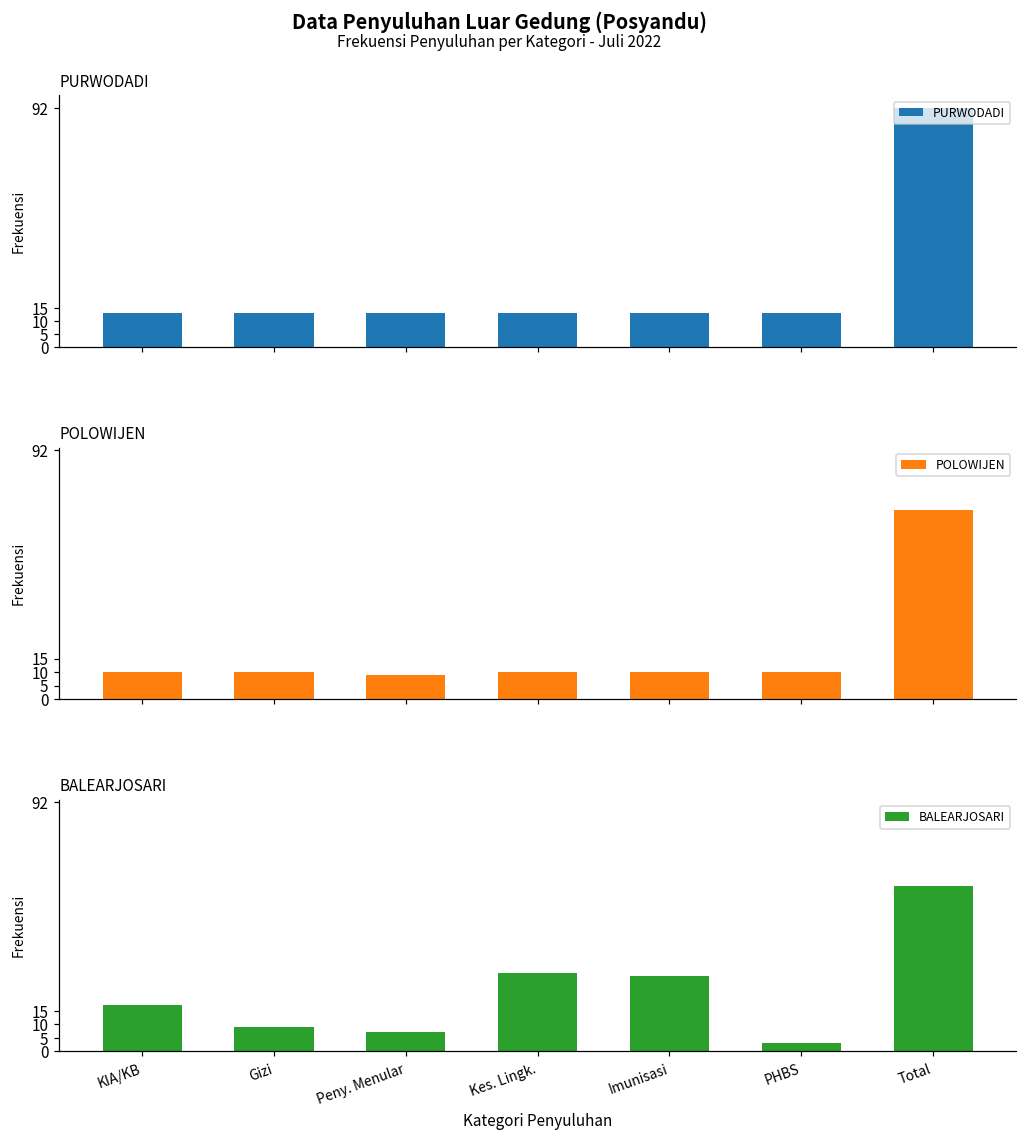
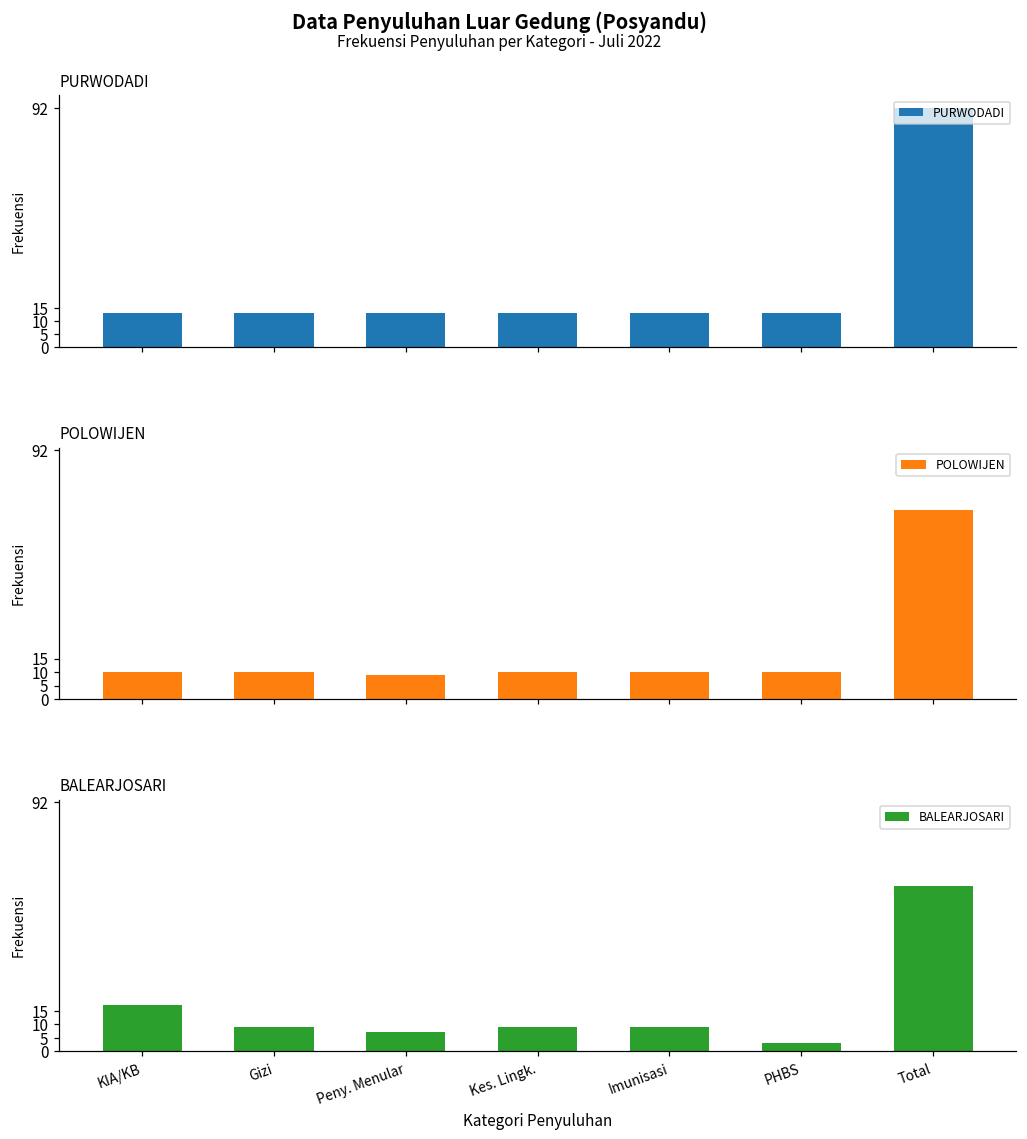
BALEARJOSARI, Kes. Lingk.: 29 -> 9
BALEARJOSARI, Imunisasi: 28 -> 9
